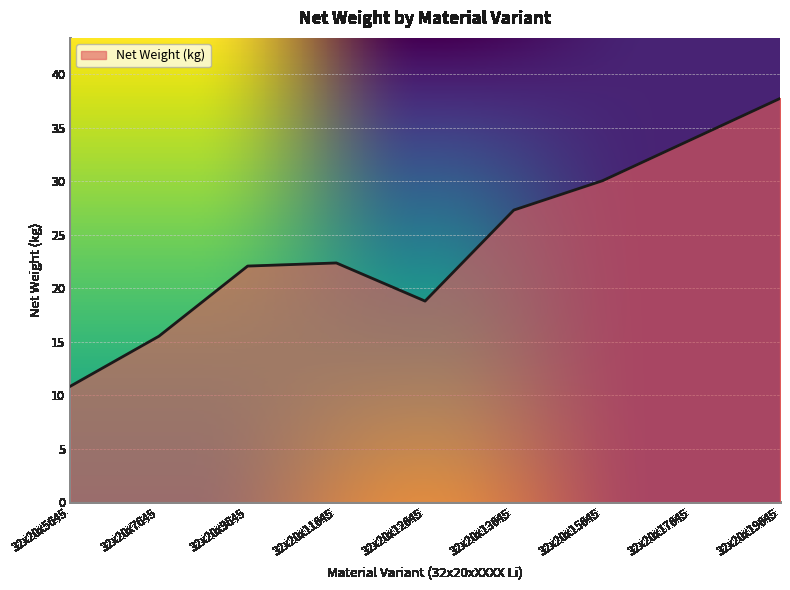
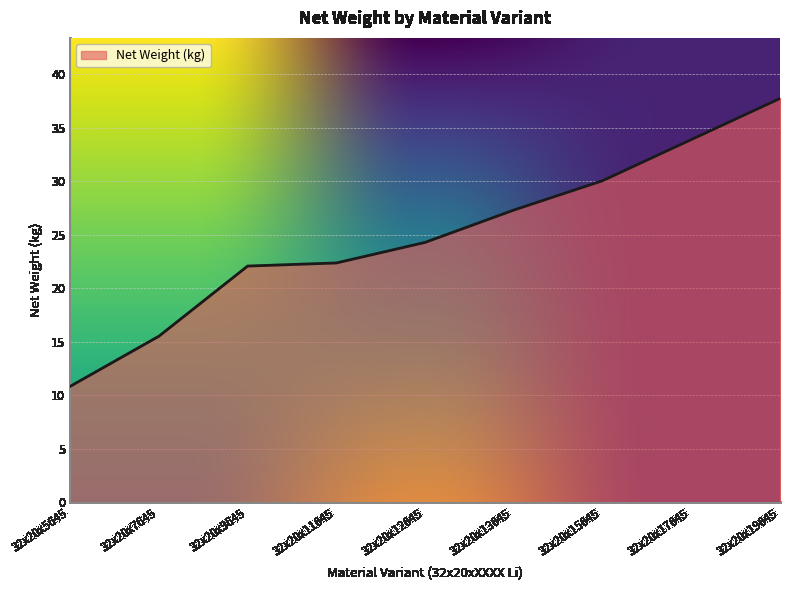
32x20x12645: 18.8 -> 24.3
